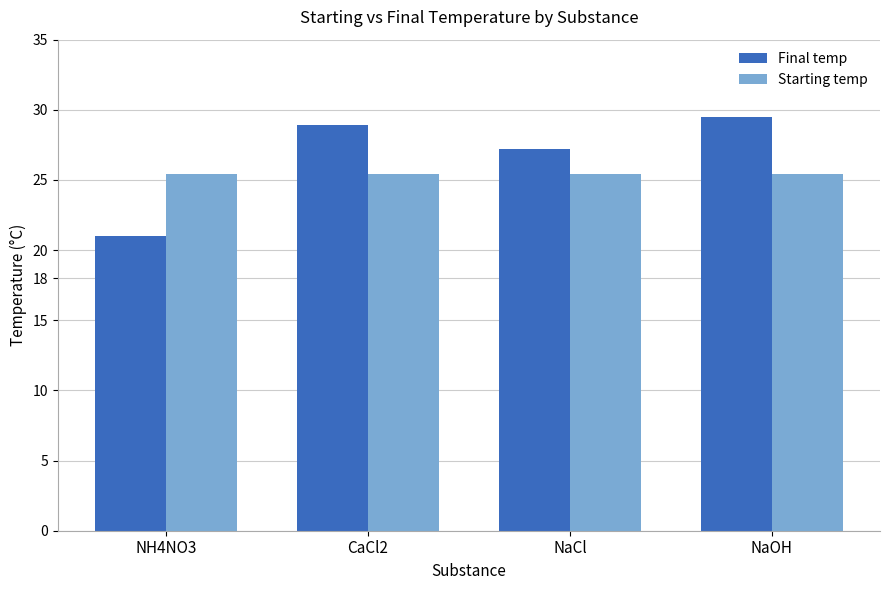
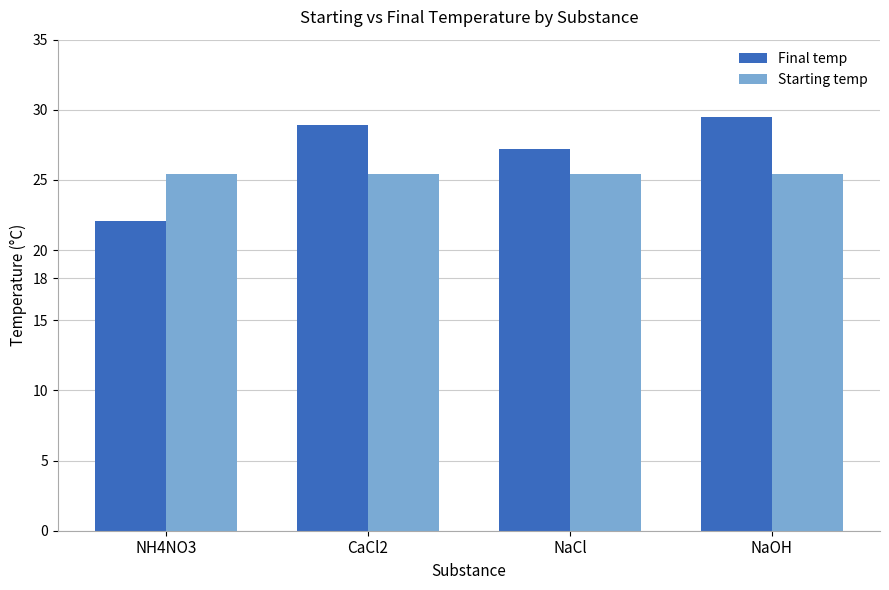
Final temp, NH4NO3: 21.0 -> 22.1
